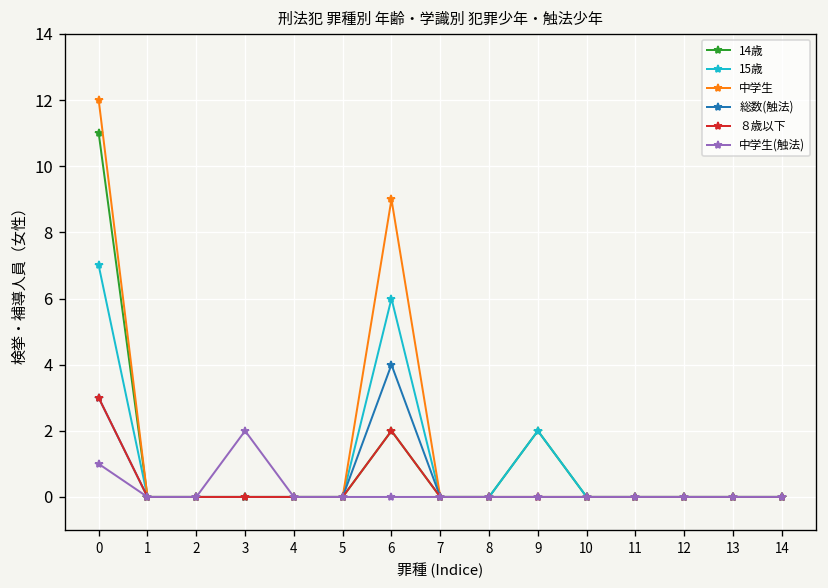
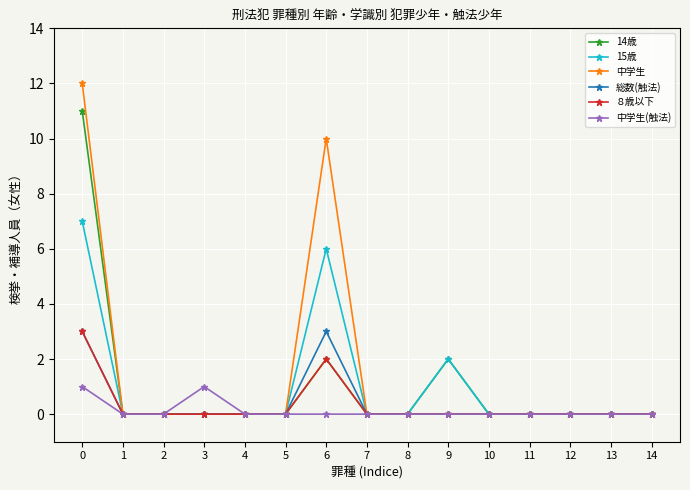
中学生(触法), 3: 2 -> 1
中学生, 6: 9 -> 10
総数(触法), 6: 4 -> 3
